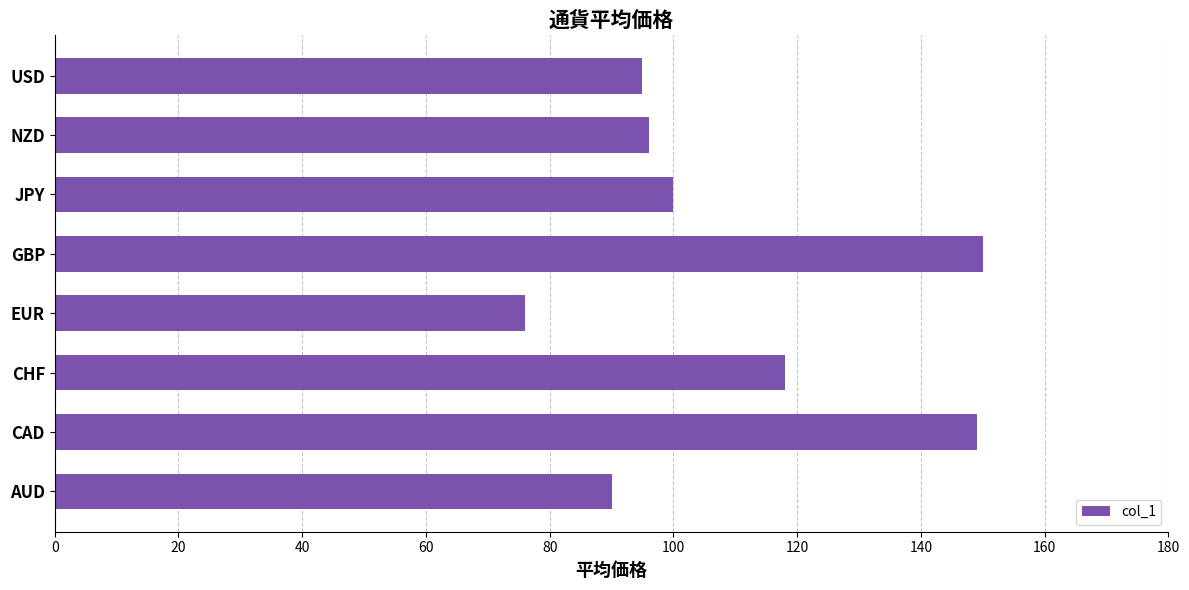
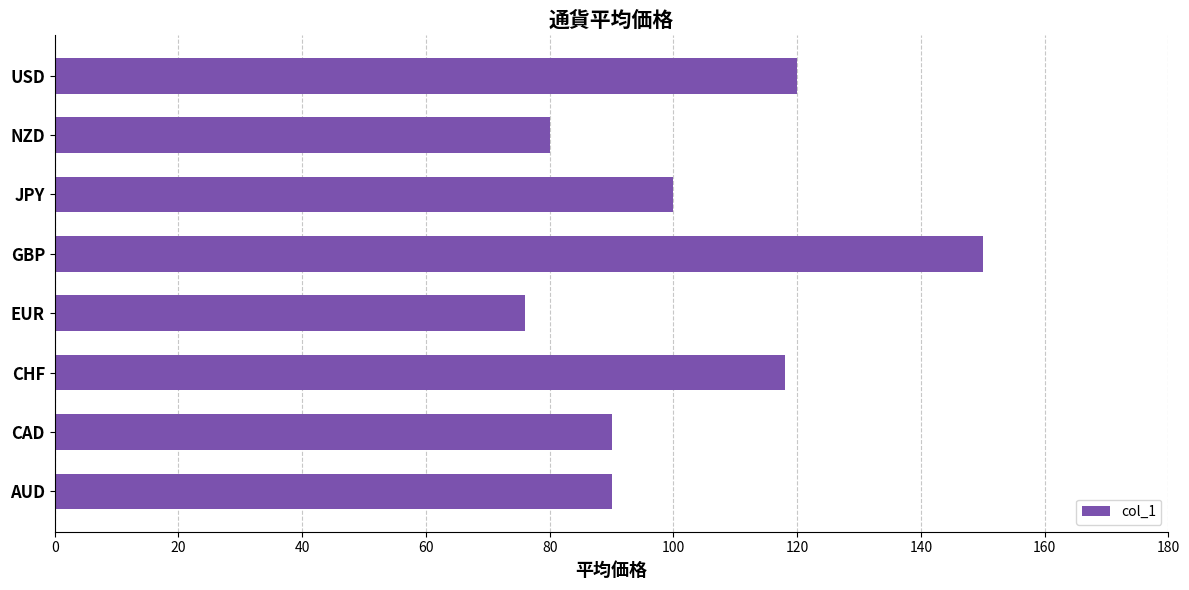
USD: 95 -> 120
NZD: 96 -> 80
CAD: 149 -> 90
